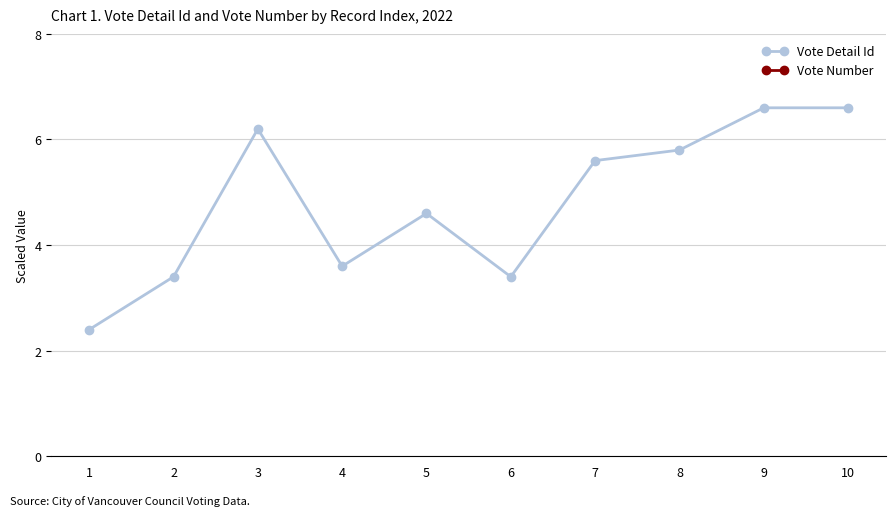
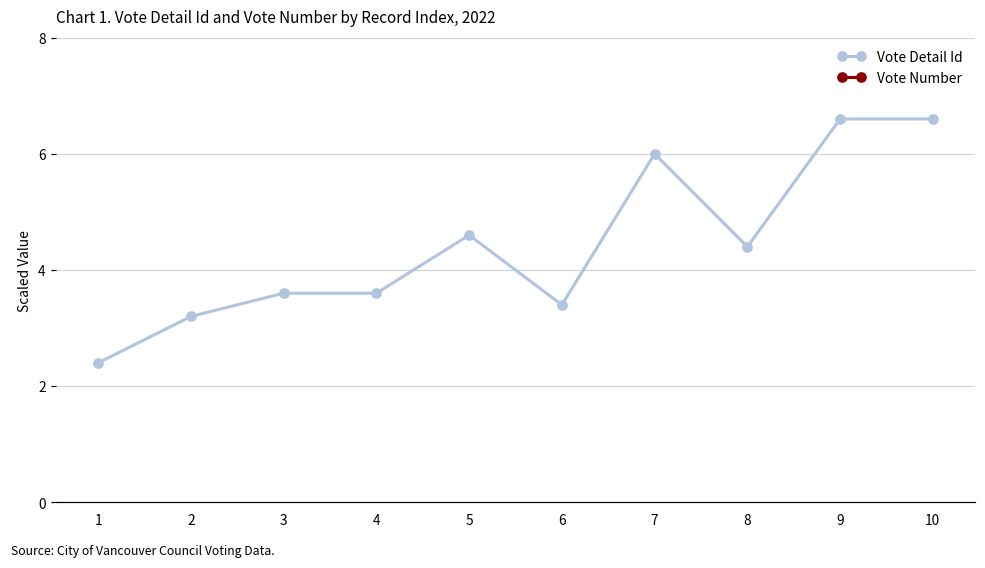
Vote Detail Id, 2: 3.4 -> 3.2
Vote Detail Id, 3: 6.2 -> 3.6
Vote Detail Id, 7: 5.6 -> 6.0
Vote Detail Id, 8: 5.8 -> 4.4
